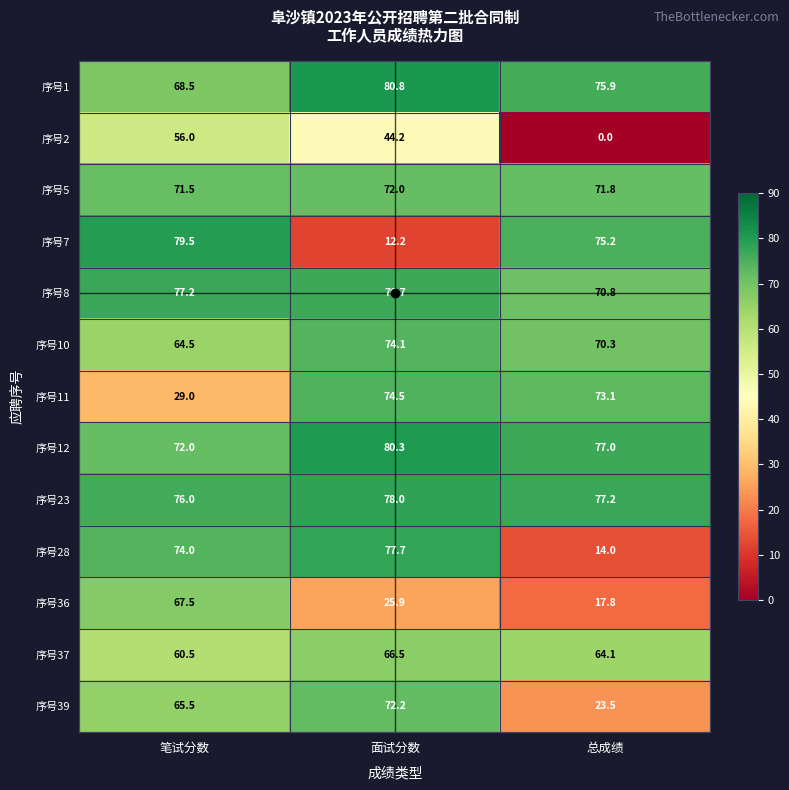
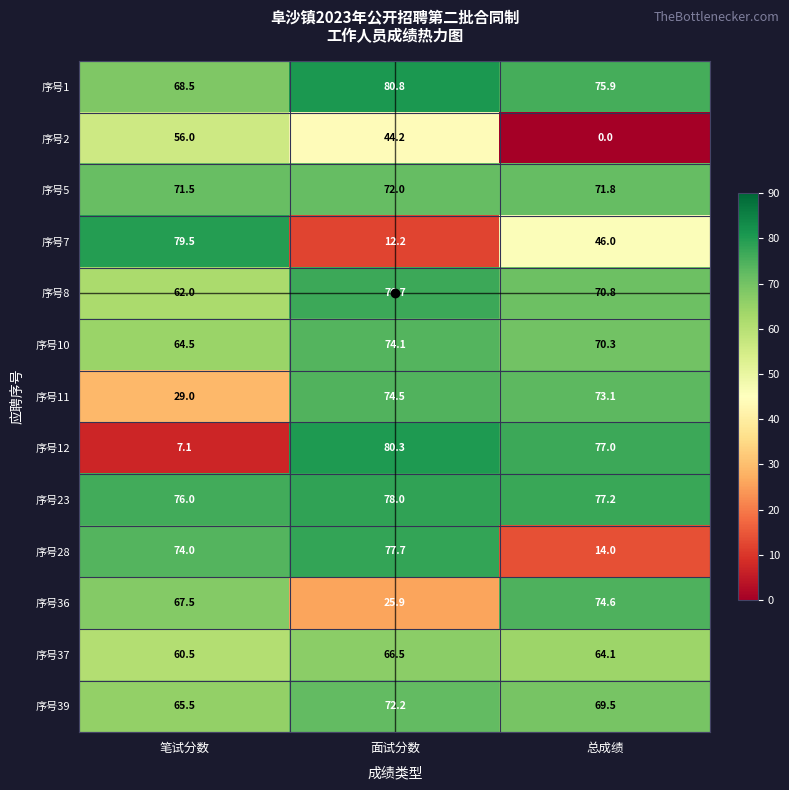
序号7, 总成绩: 75.2 -> 46.0
序号8, 笔试分数: 77.2 -> 62.0
序号12, 笔试分数: 72.0 -> 7.1
序号36, 总成绩: 17.8 -> 74.6
序号39, 总成绩: 23.5 -> 69.5
